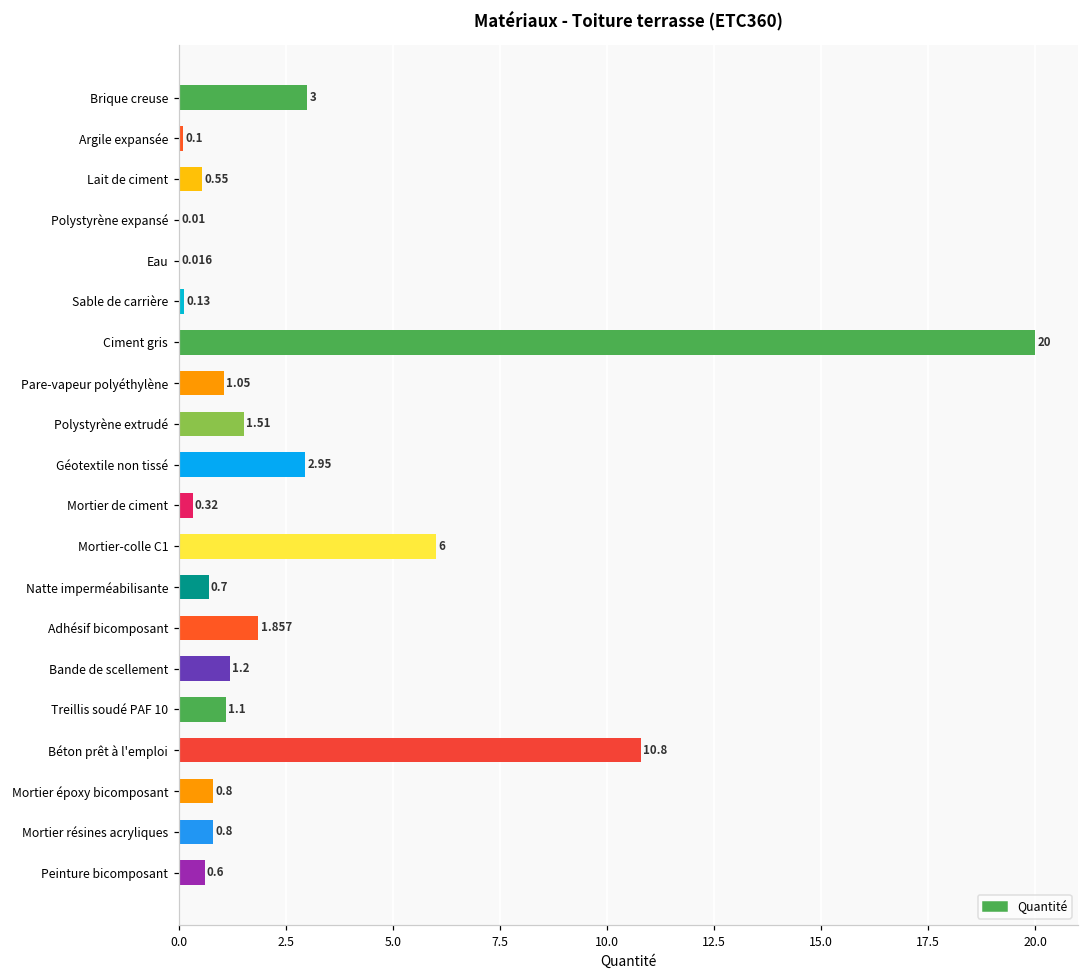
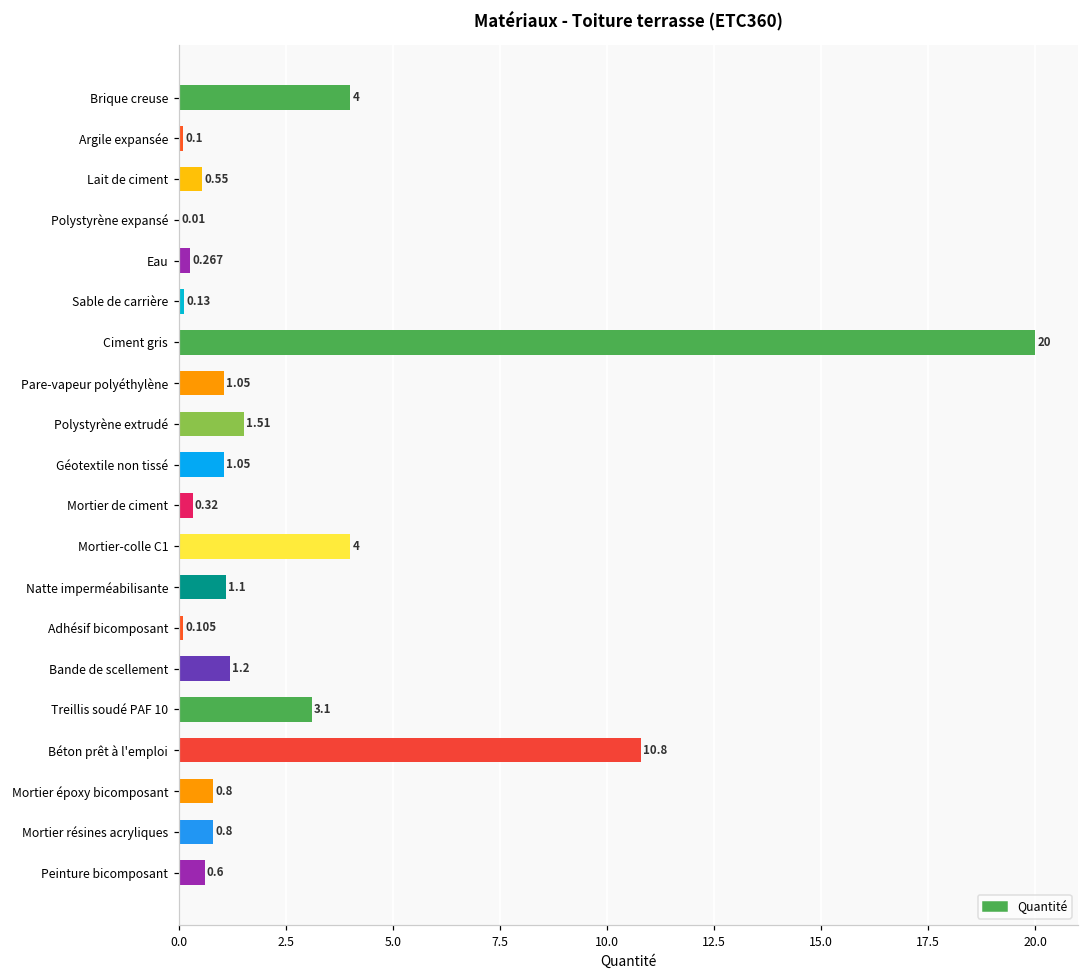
Brique creuse: 3 -> 4
Eau: 0.016 -> 0.267
Géotextile non tissé: 2.95 -> 1.05
Mortier-colle C1: 6 -> 4
Natte imperméabilisante: 0.7 -> 1.1
Adhésif bicomposant: 1.857 -> 0.105
Treillis soudé PAF 10: 1.1 -> 3.1
